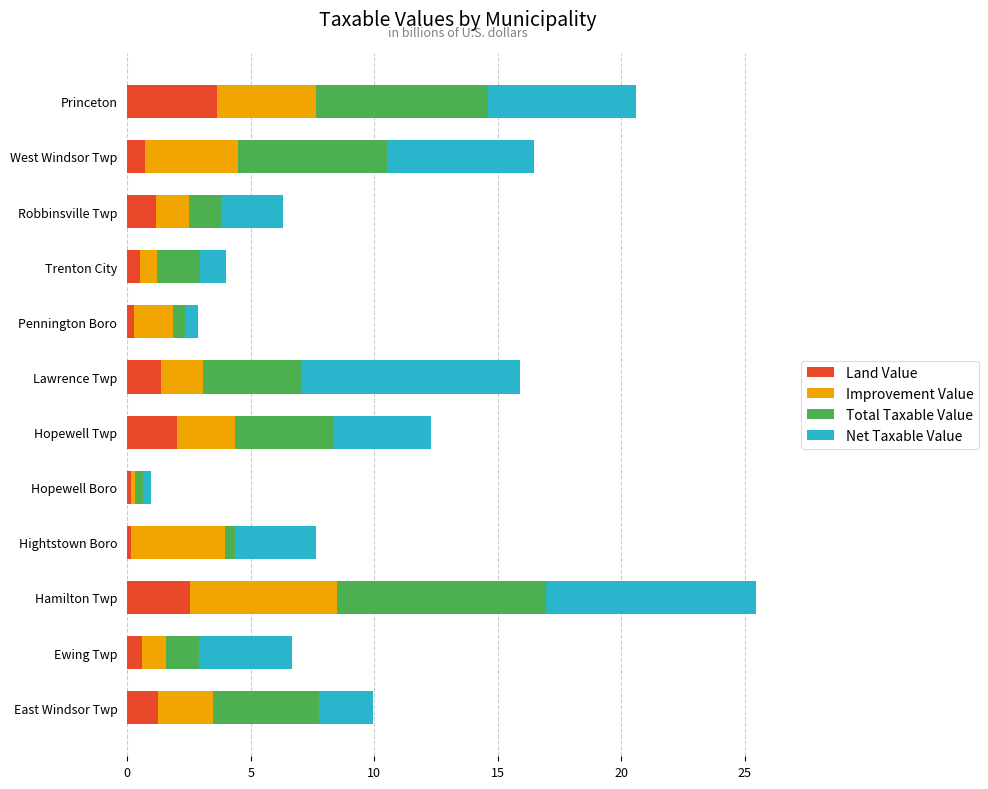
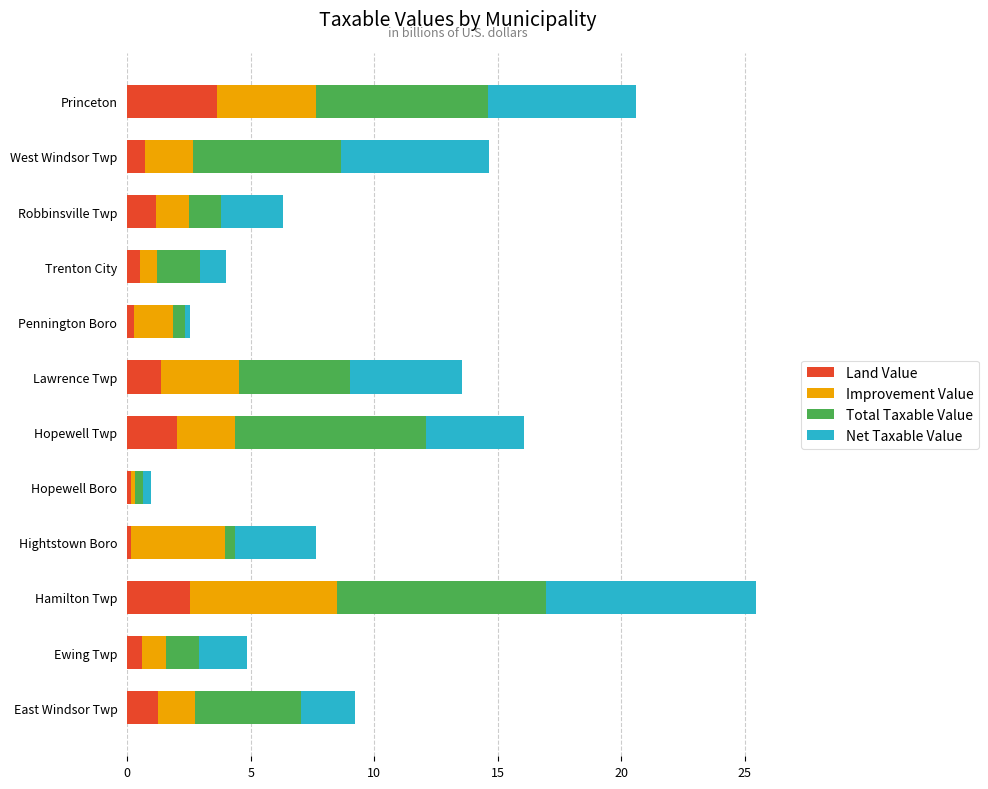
Improvement Value, West Windsor Twp: 3.8 -> 1.9
Net Taxable Value, Pennington Boro: 0.5 -> 0.2
Improvement Value, Lawrence Twp: 1.7 -> 3.2
Total Taxable Value, Lawrence Twp: 4.0 -> 4.5
Net Taxable Value, Lawrence Twp: 8.8 -> 4.5
Total Taxable Value, Hopewell Twp: 4.0 -> 7.7
Net Taxable Value, Ewing Twp: 3.8 -> 2.0
Improvement Value, East Windsor Twp: 2.2 -> 1.5
